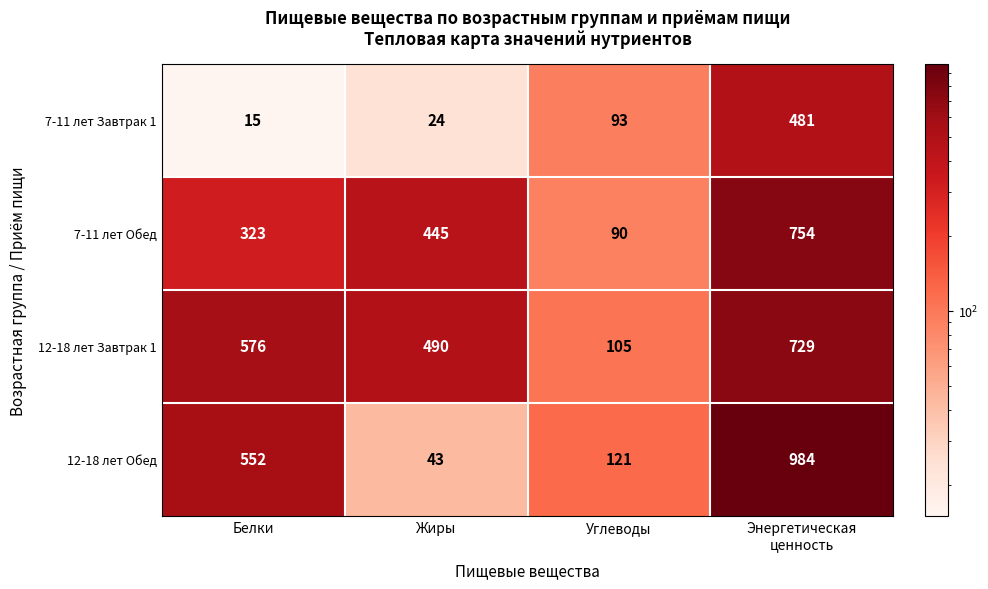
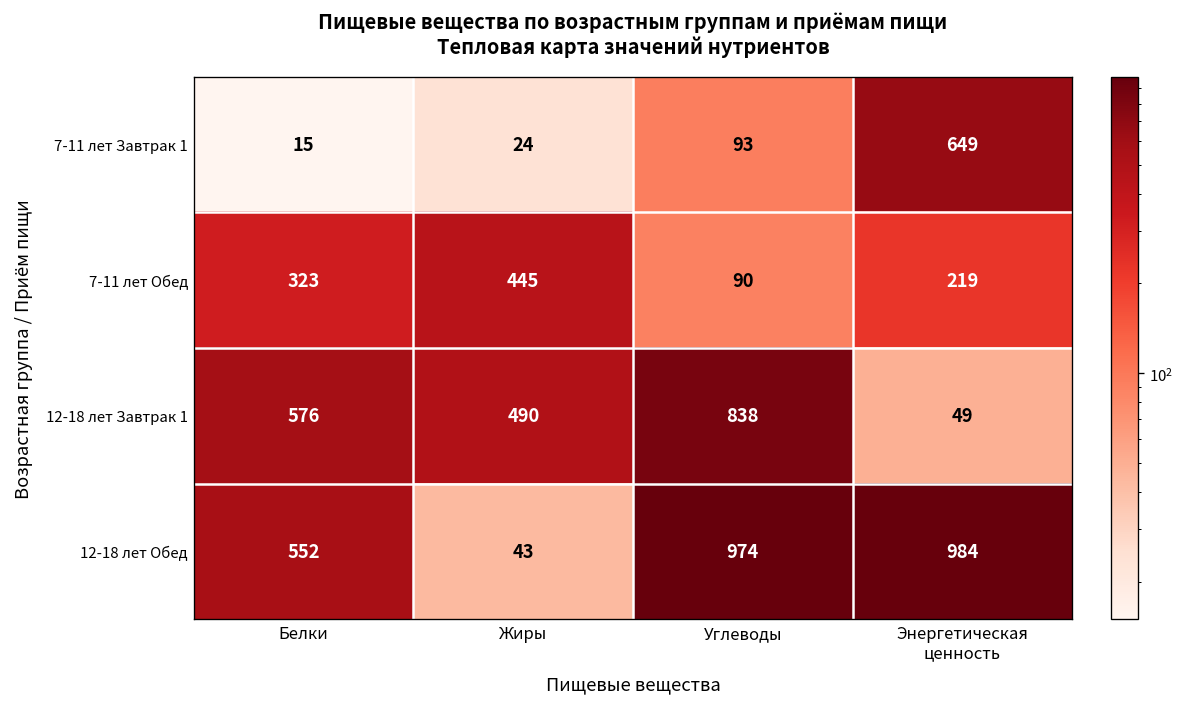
7-11 лет Завтрак 1, Энергетическая ценность: 481 -> 649
7-11 лет Обед, Энергетическая ценность: 754 -> 219
12-18 лет Завтрак 1, Углеводы: 105 -> 838
12-18 лет Завтрак 1, Энергетическая ценность: 729 -> 49
12-18 лет Обед, Углеводы: 121 -> 974
